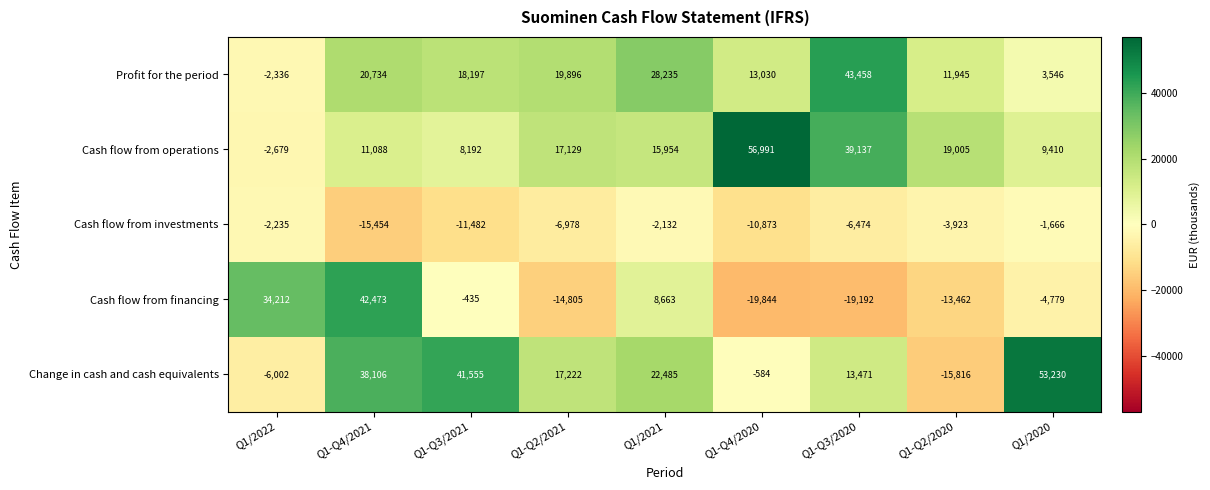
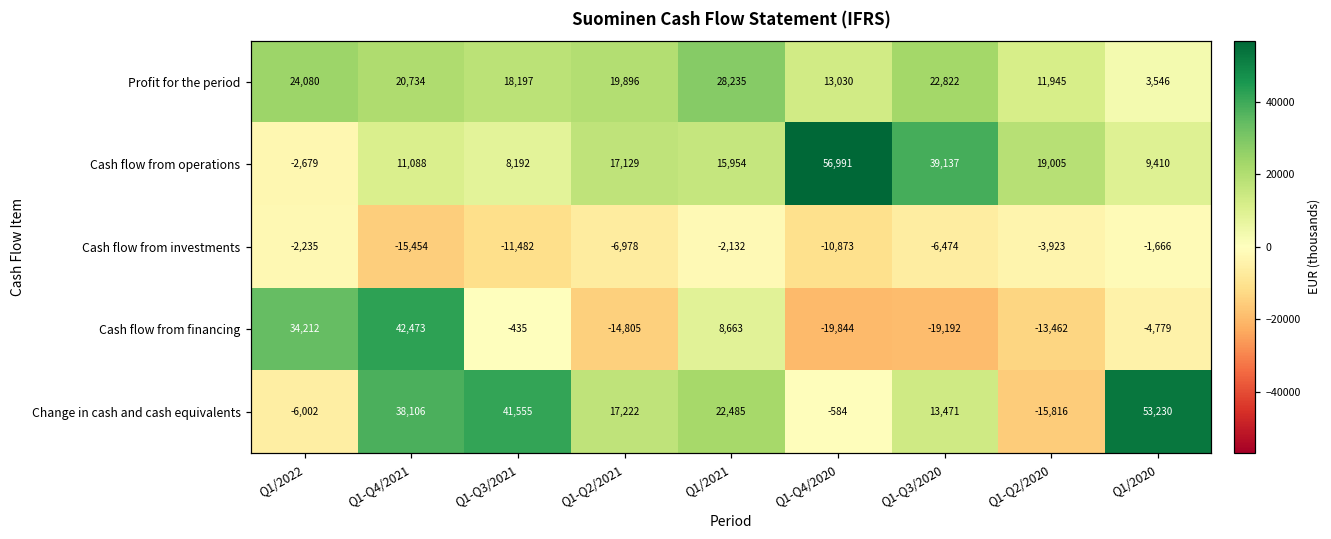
Profit for the period, Q1/2022: -2,336 -> 24,080
Profit for the period, Q1-Q3/2020: 43,458 -> 22,822
